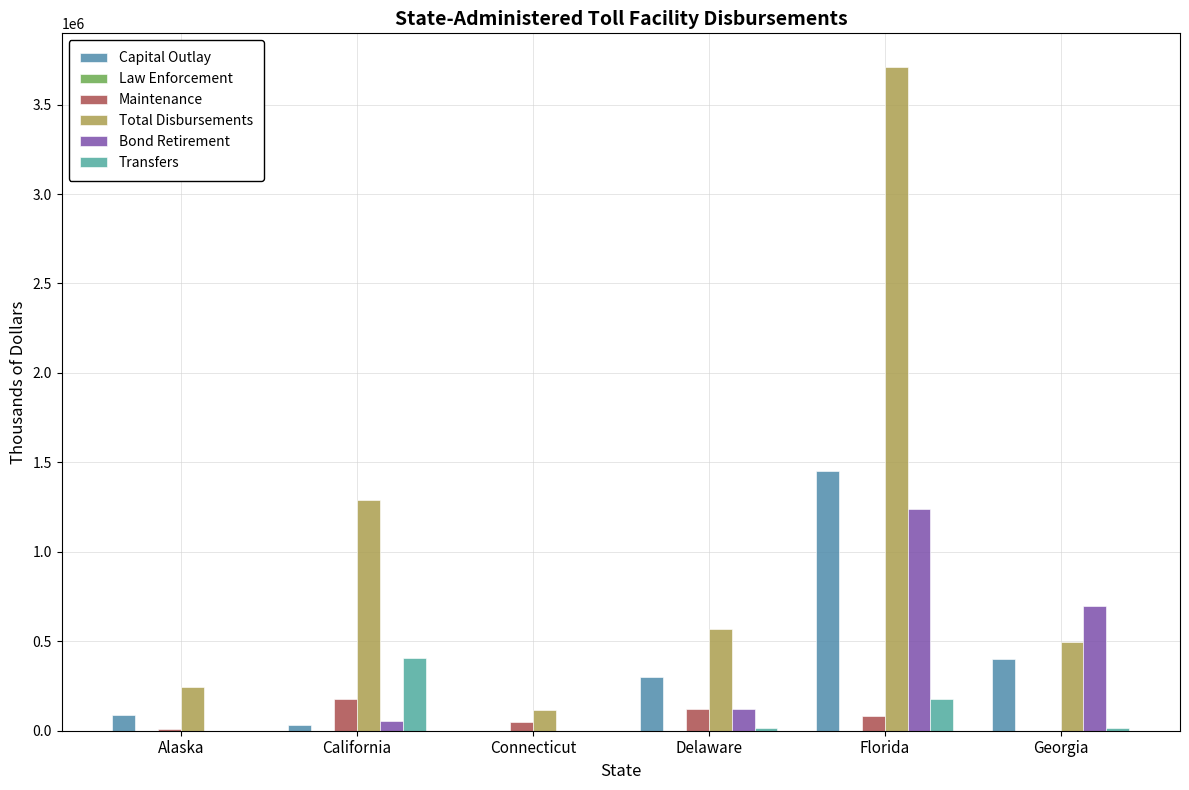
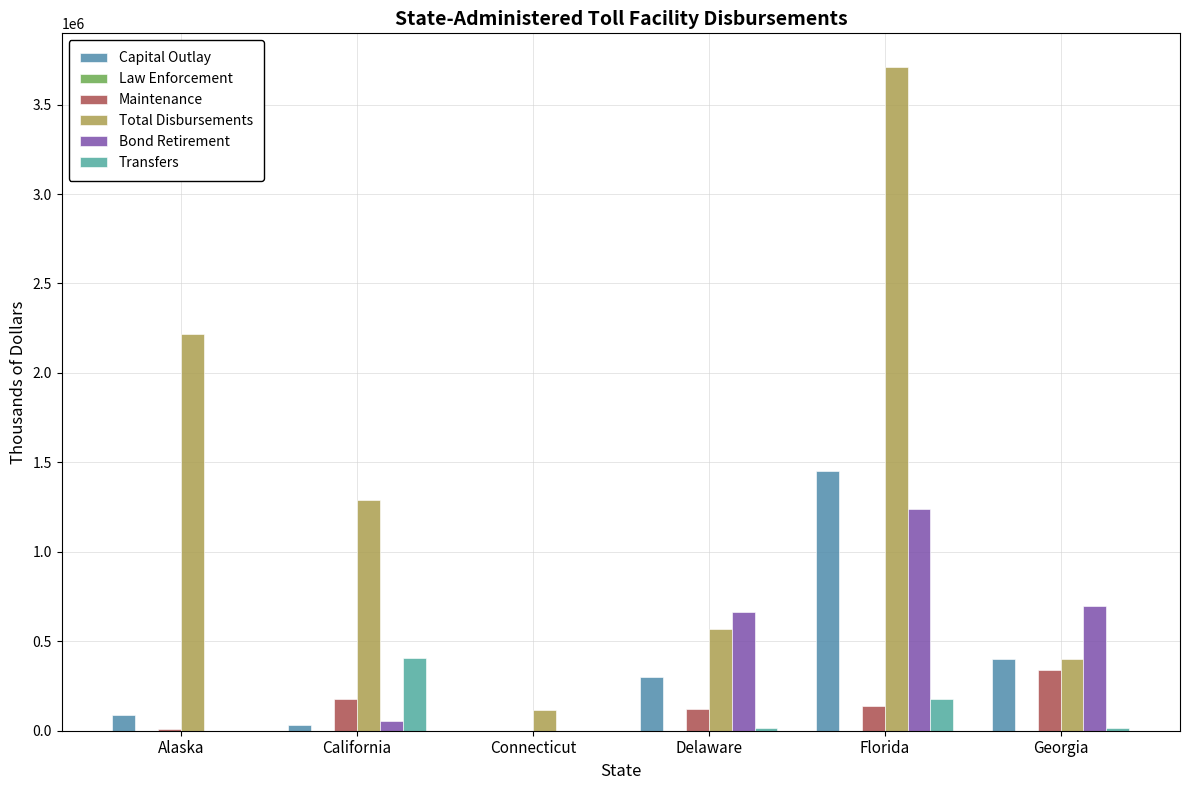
Total Disbursements, Alaska: 240000 -> 2220000
Maintenance, Connecticut: 50000 -> 0
Bond Retirement, Delaware: 120000 -> 660000
Maintenance, Florida: 80000 -> 140000
Maintenance, Georgia: 0 -> 340000
Total Disbursements, Georgia: 490000 -> 400000
